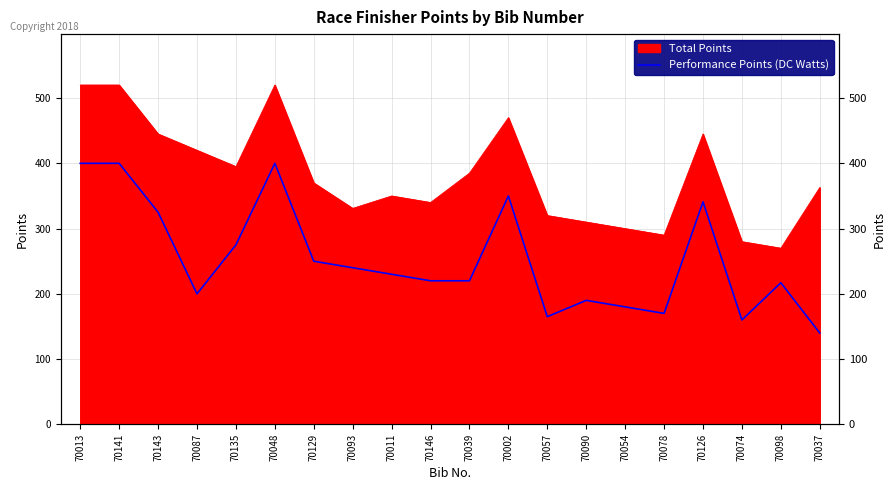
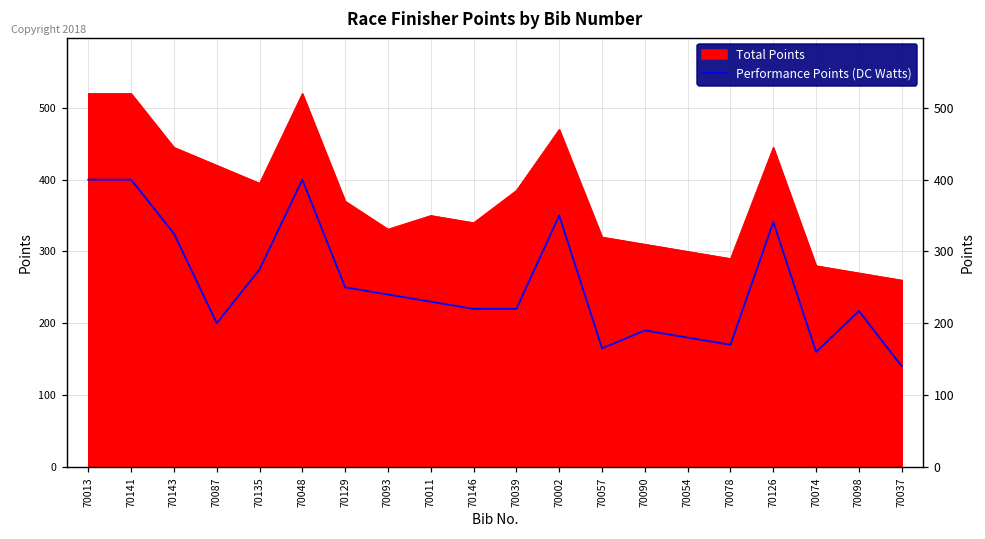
Total Points, 70037: 360 -> 260
